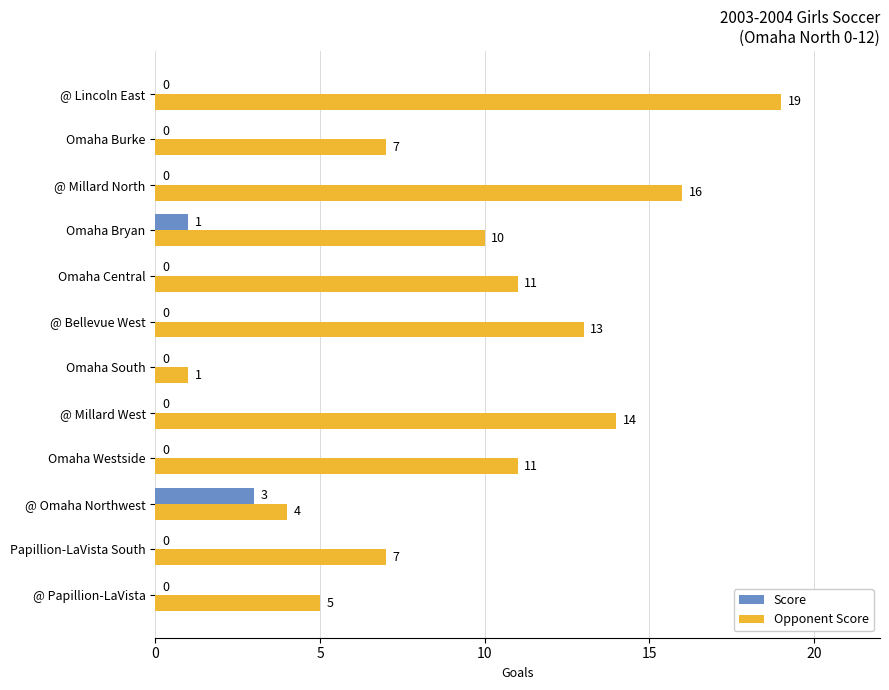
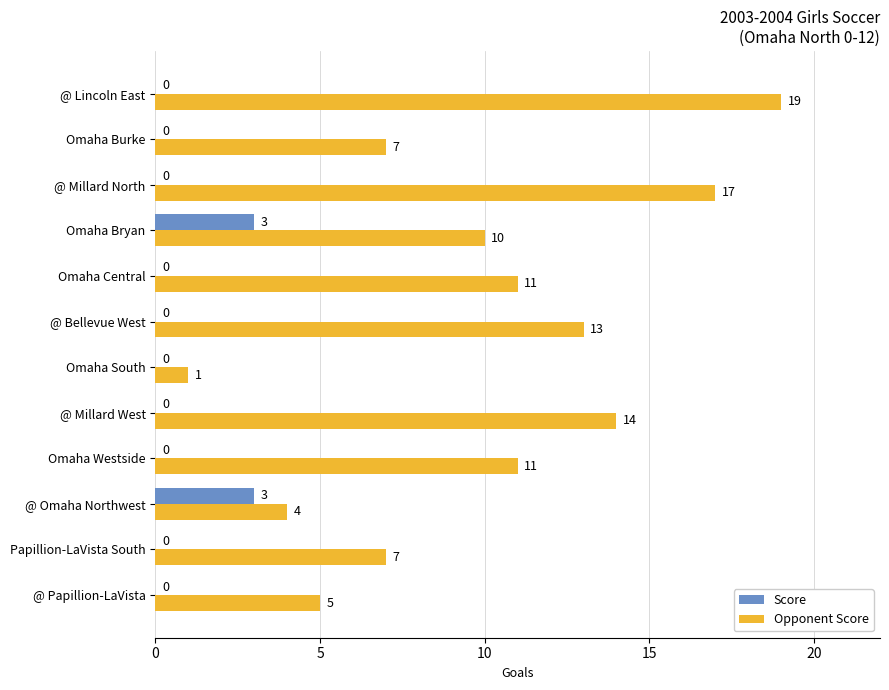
Opponent Score, @ Millard North: 16 -> 17
Score, Omaha Bryan: 1 -> 3
